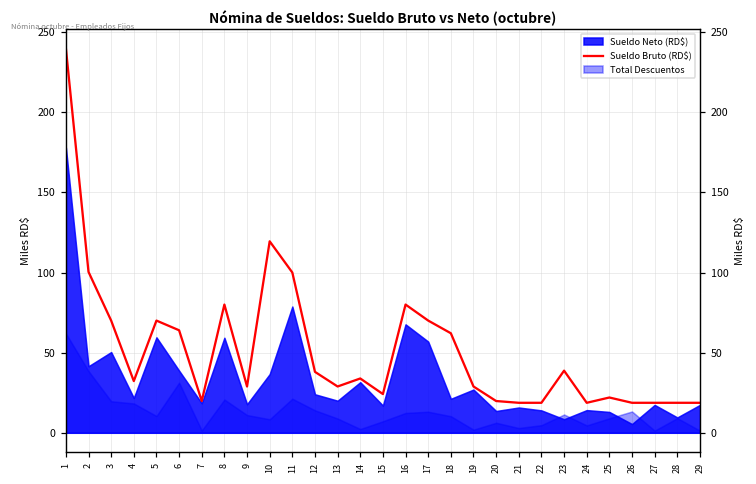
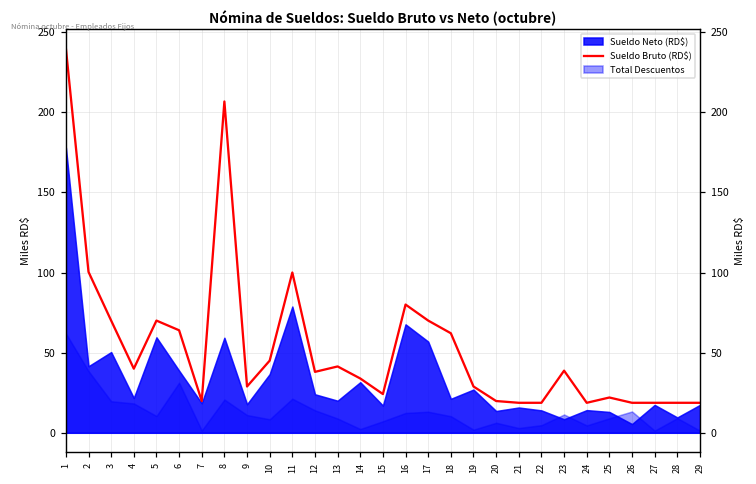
Sueldo Bruto (RD$), 4: 32 -> 40
Sueldo Bruto (RD$), 8: 80 -> 207
Sueldo Bruto (RD$), 10: 119 -> 45
Sueldo Bruto (RD$), 13: 29 -> 41
